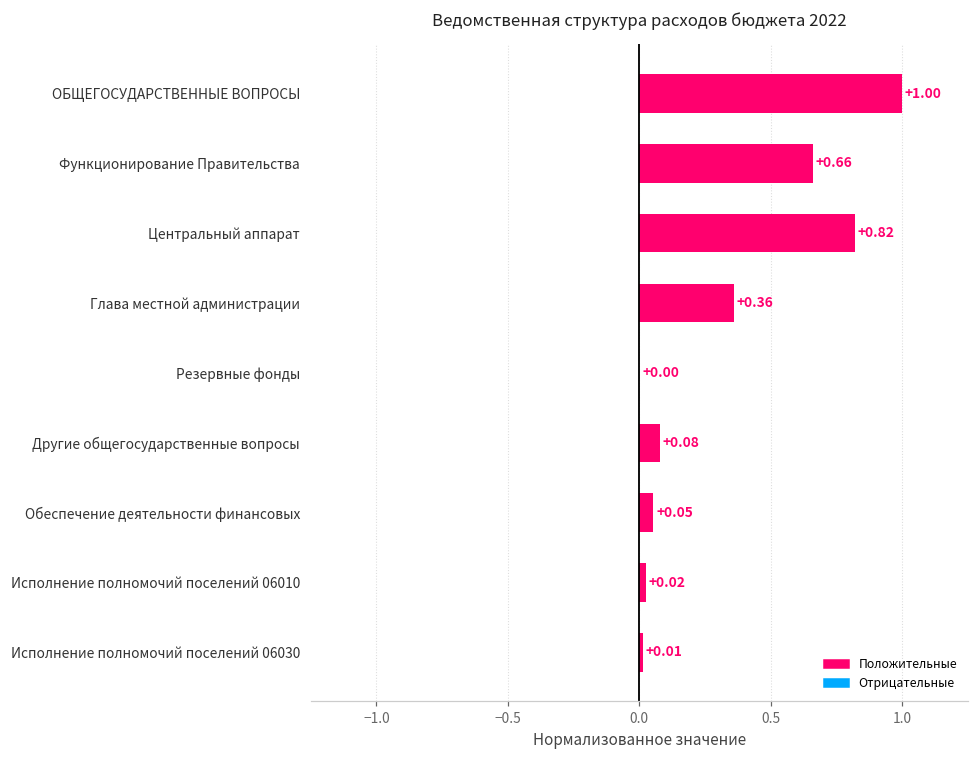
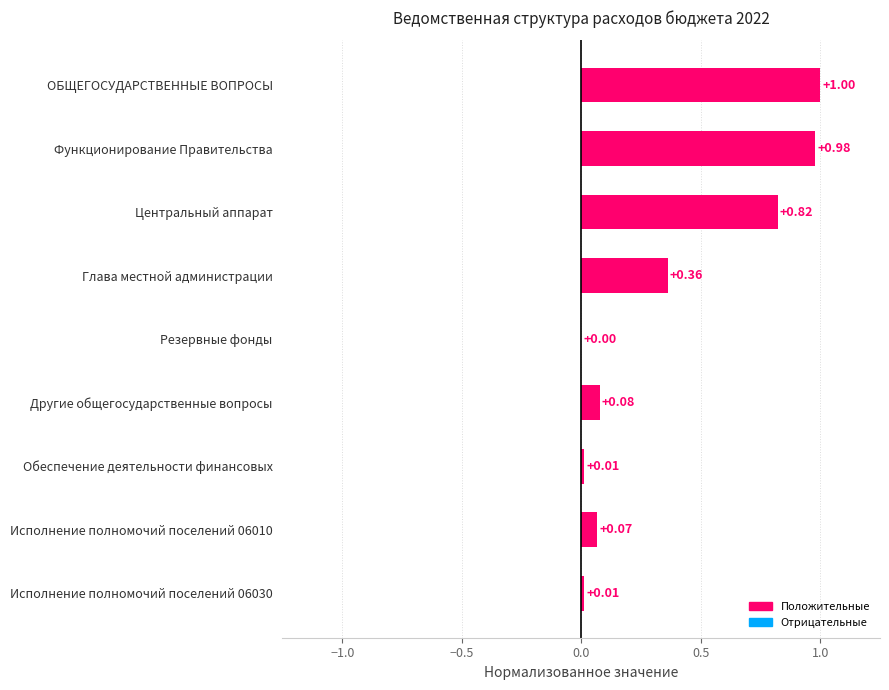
Функционирование Правительства: +0.66 -> +0.98
Обеспечение деятельности финансовых: +0.05 -> +0.01
Исполнение полномочий поселений 06010: +0.02 -> +0.07
